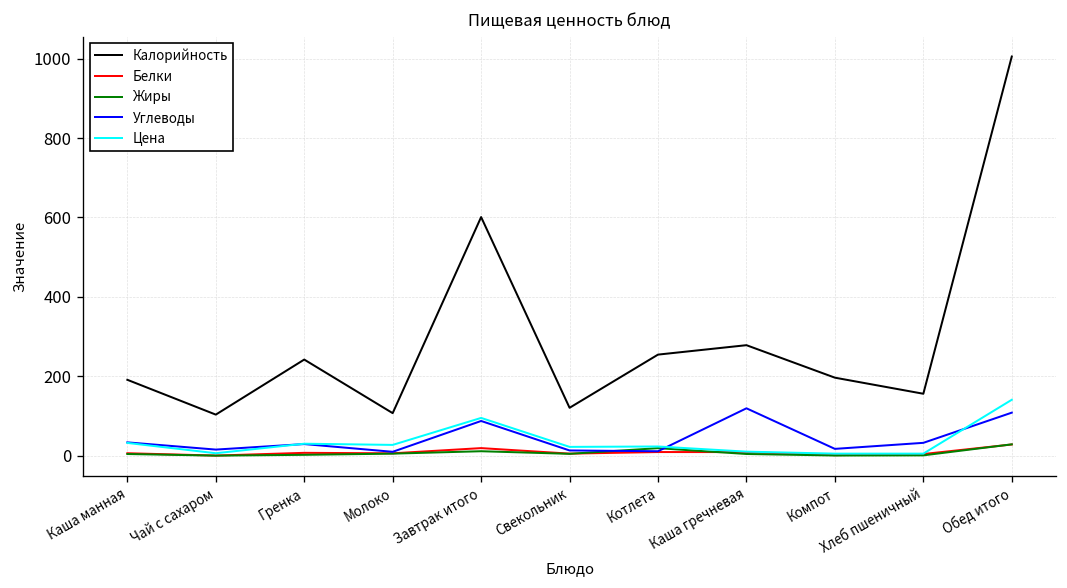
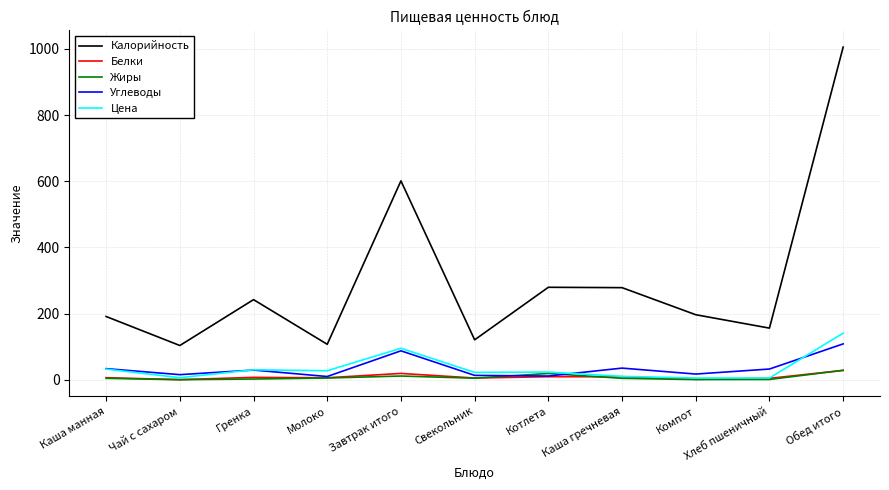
Калорийность, Котлета: 250 -> 280
Углеводы, Каша гречневая: 120 -> 40
